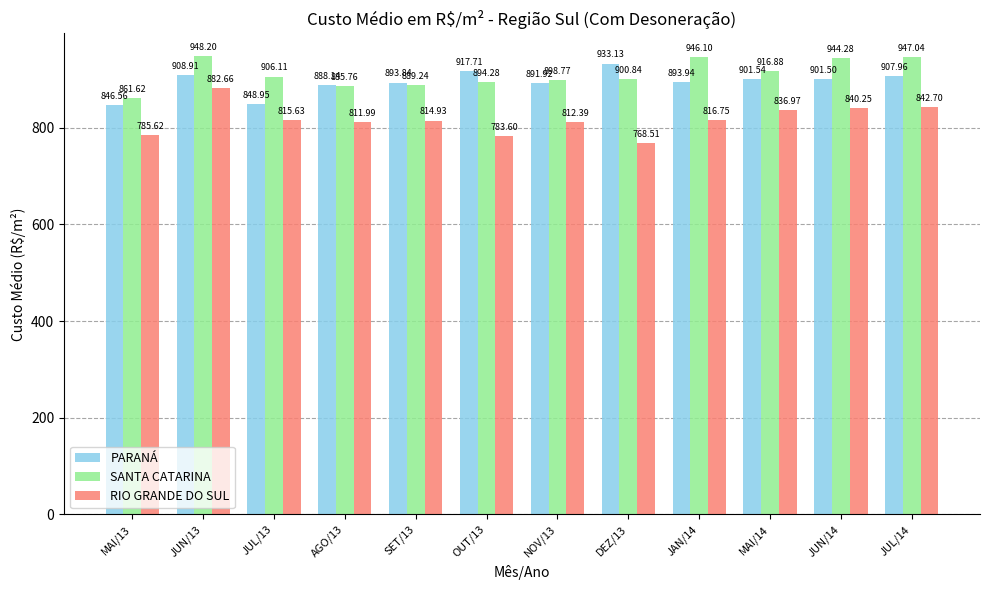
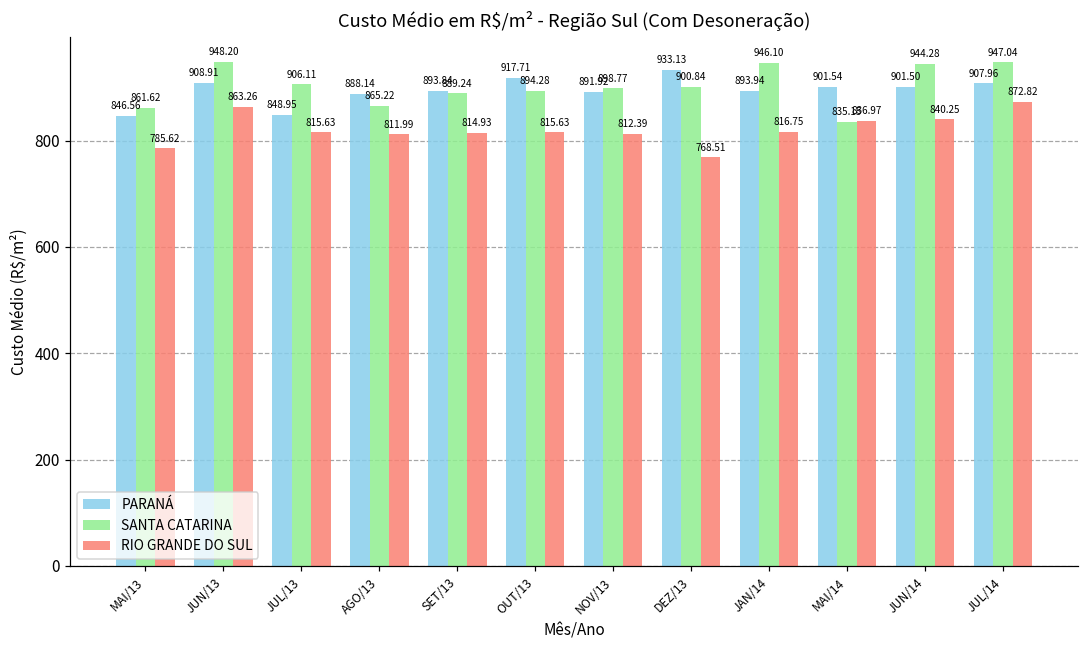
RIO GRANDE DO SUL, JUN/13: 882.66 -> 863.26
SANTA CATARINA, AGO/13: 885.76 -> 865.22
RIO GRANDE DO SUL, OUT/13: 783.60 -> 815.63
SANTA CATARINA, MAI/14: 916.88 -> 835.15
RIO GRANDE DO SUL, JUL/14: 842.70 -> 872.82
